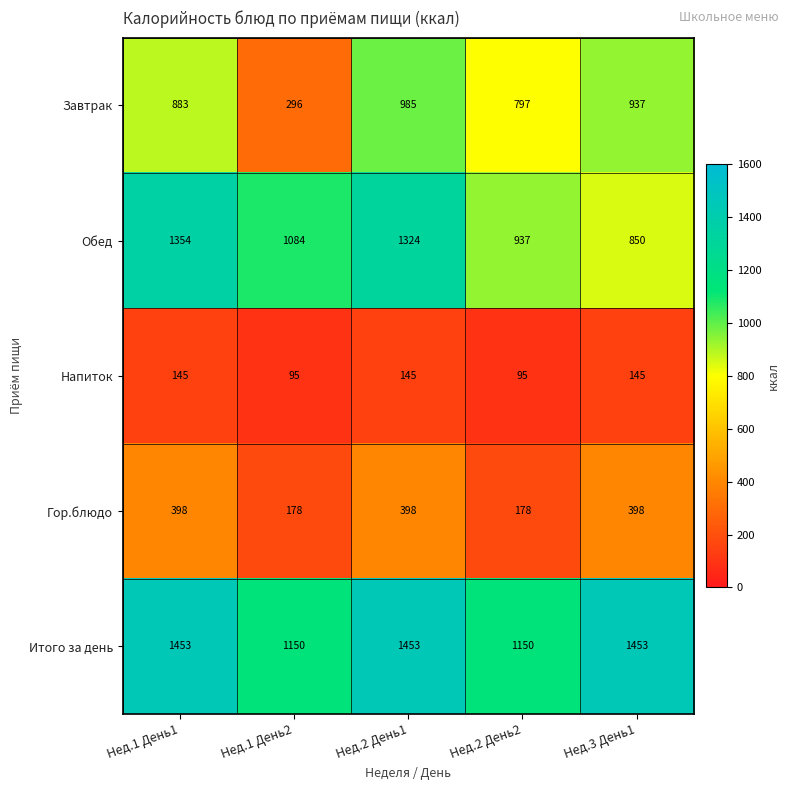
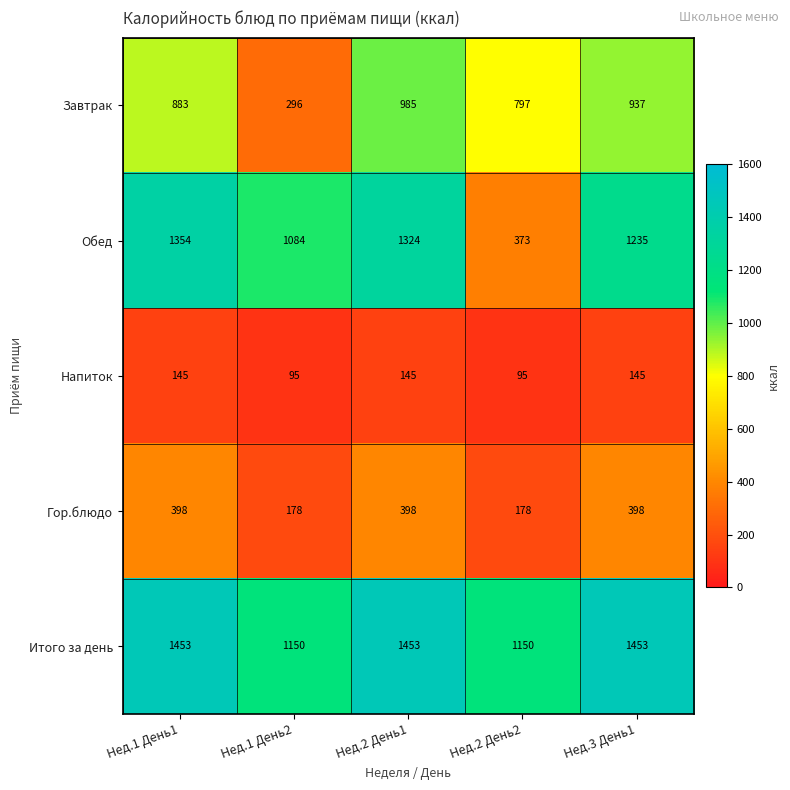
Обед, Нед.2 День2: 937 -> 373
Обед, Нед.3 День1: 850 -> 1235
